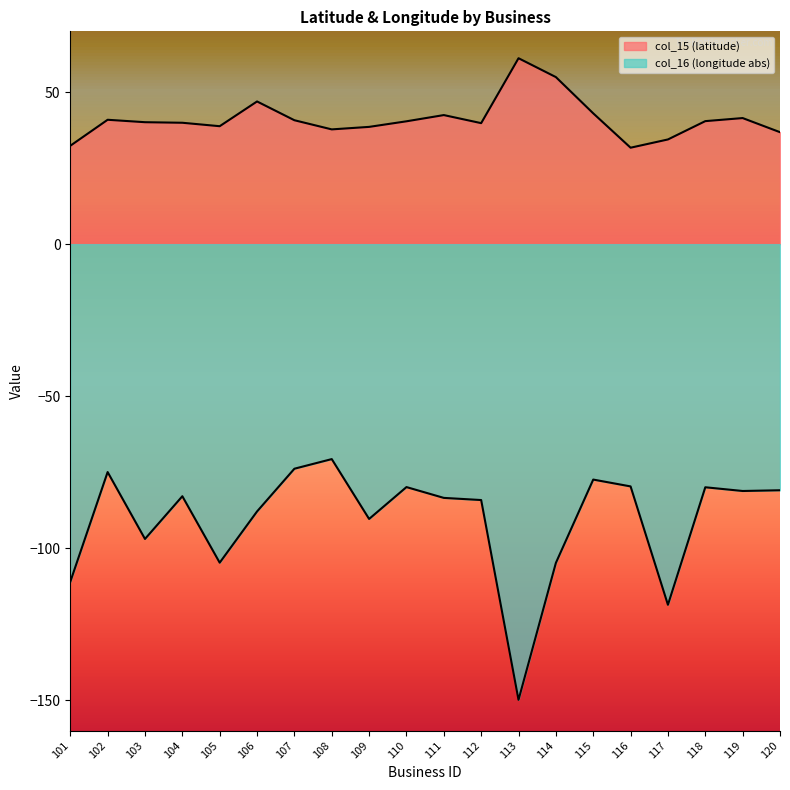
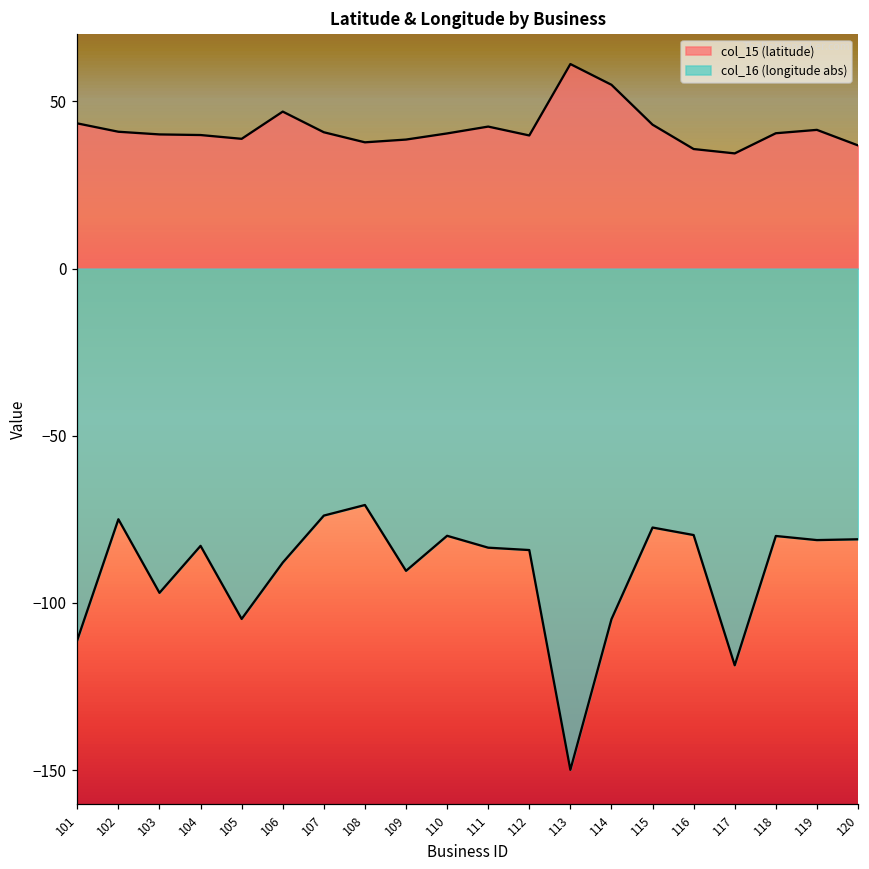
col_15 (latitude), 101: 32 -> 43
col_15 (latitude), 116: 32 -> 36
